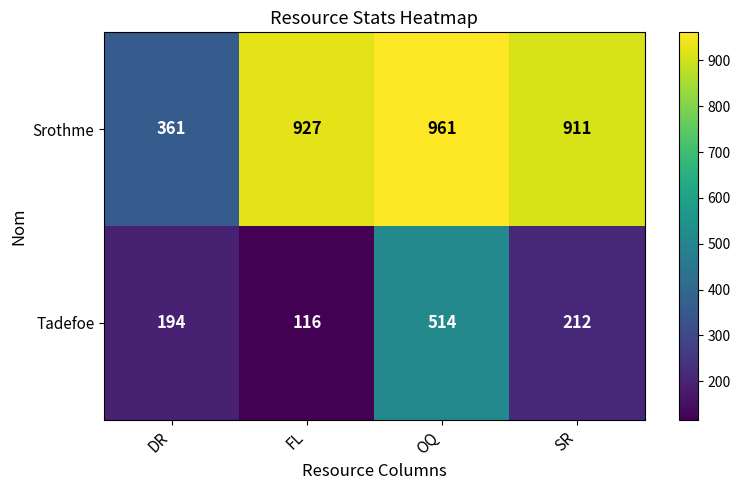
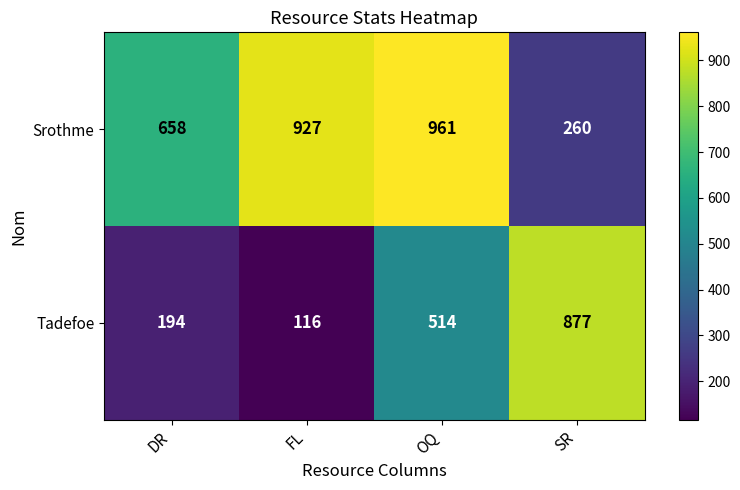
Srothme, DR: 361 -> 658
Srothme, SR: 911 -> 260
Tadefoe, SR: 212 -> 877
